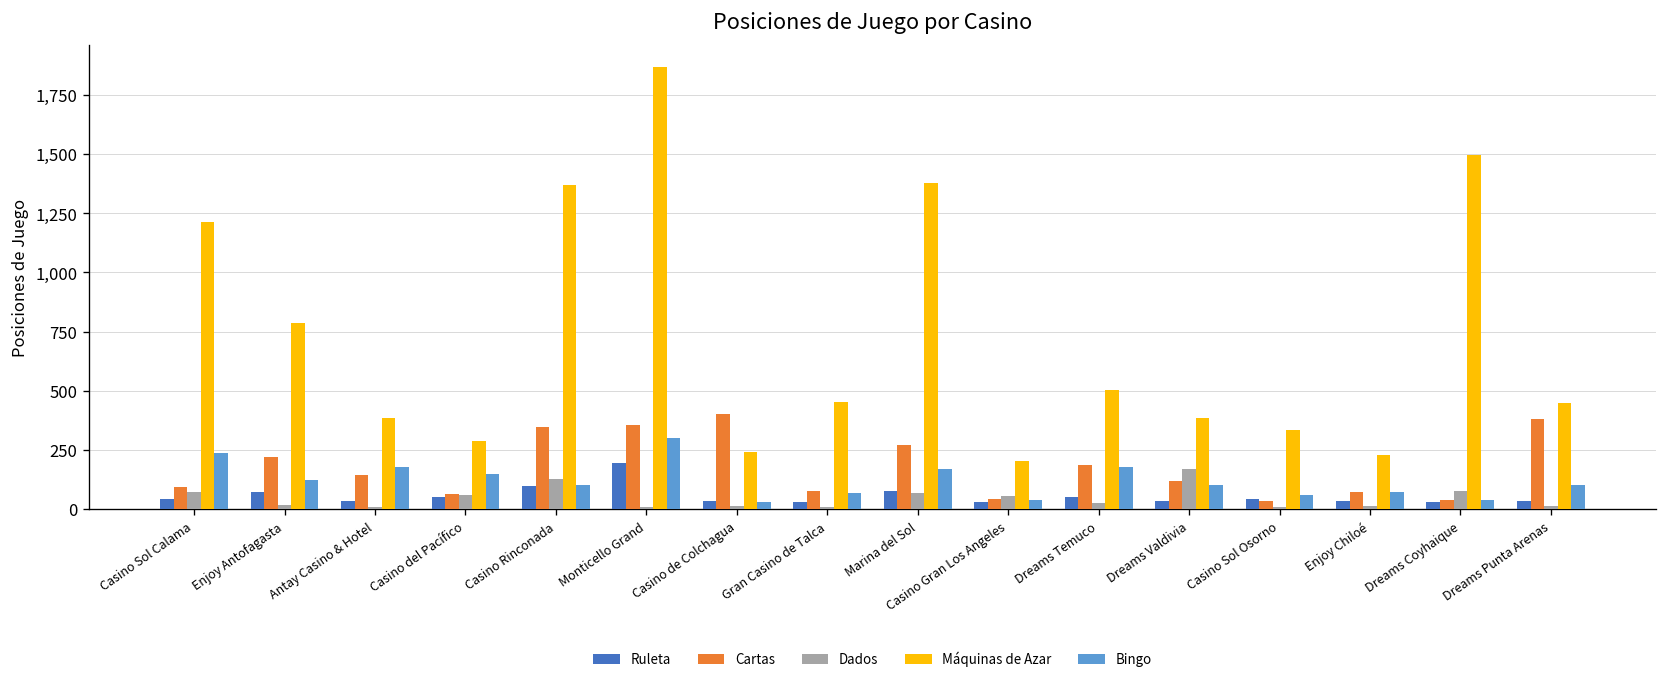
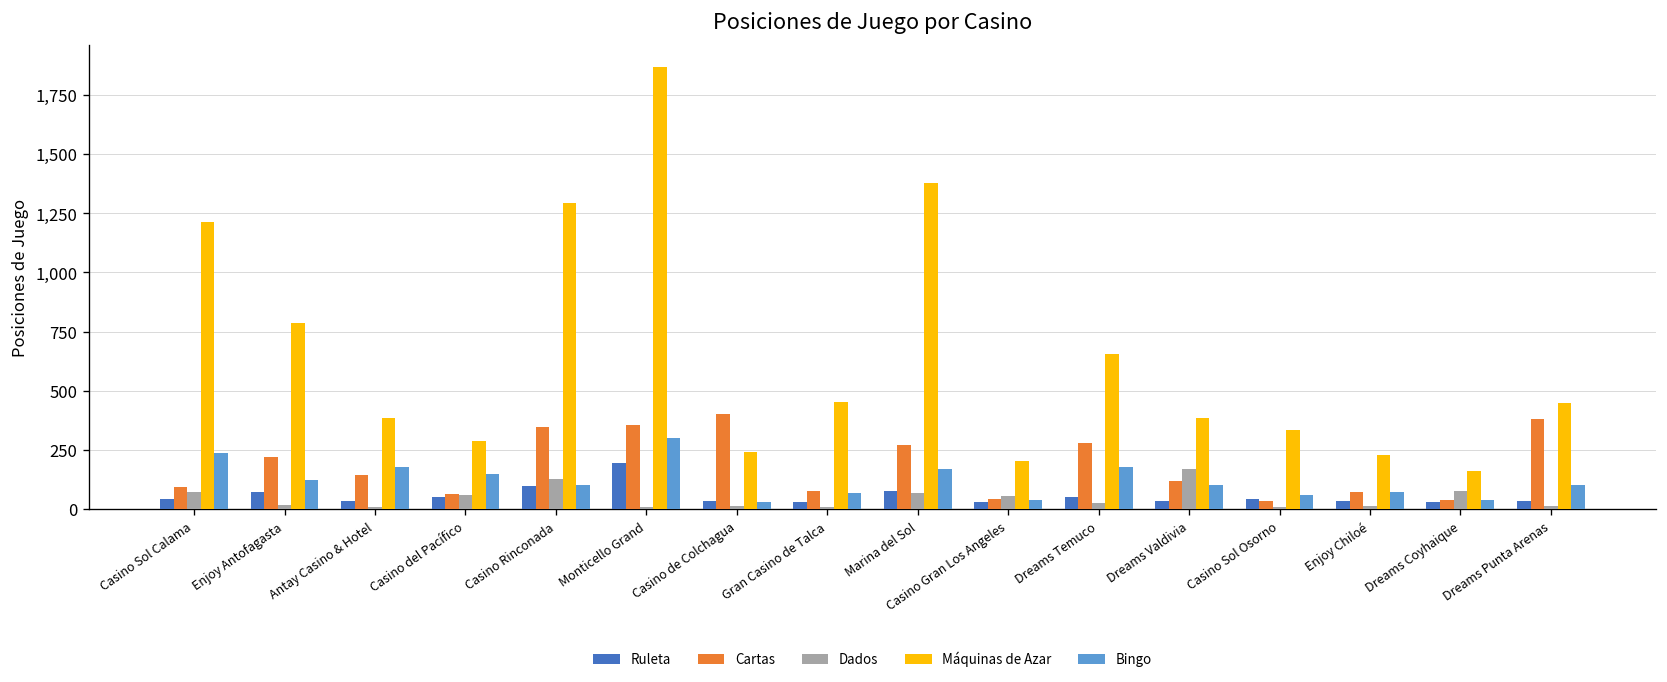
Máquinas de Azar, Casino Rinconada: 1,370 -> 1,290
Cartas, Dreams Temuco: 190 -> 280
Máquinas de Azar, Dreams Temuco: 500 -> 650
Máquinas de Azar, Dreams Coyhaique: 1,500 -> 160
